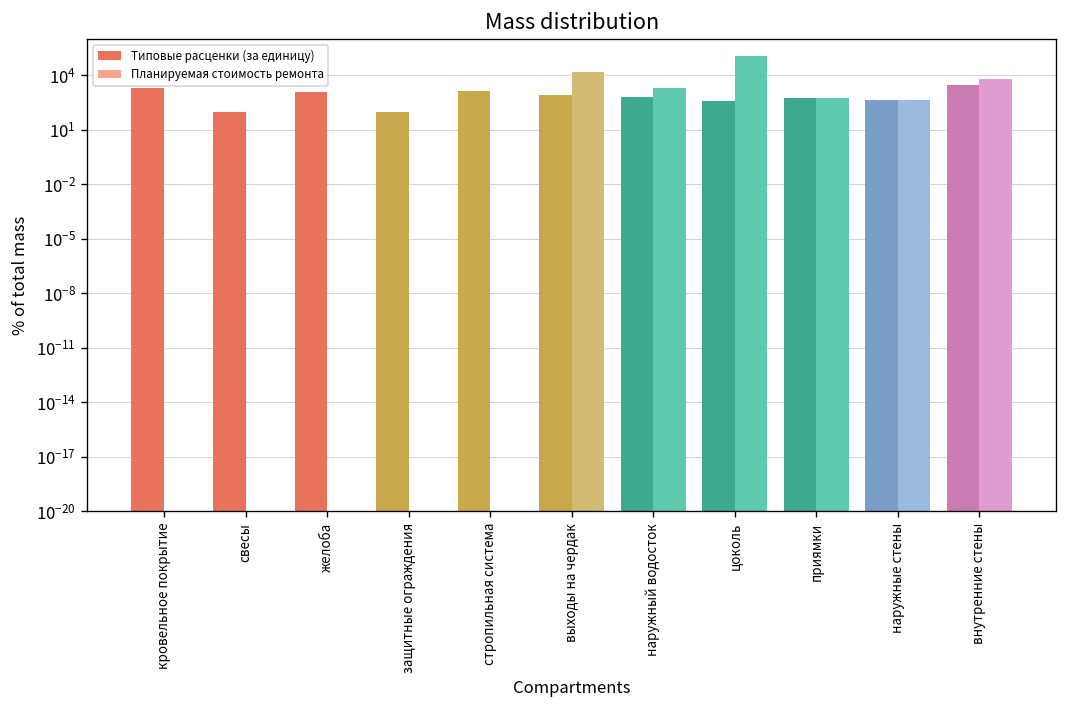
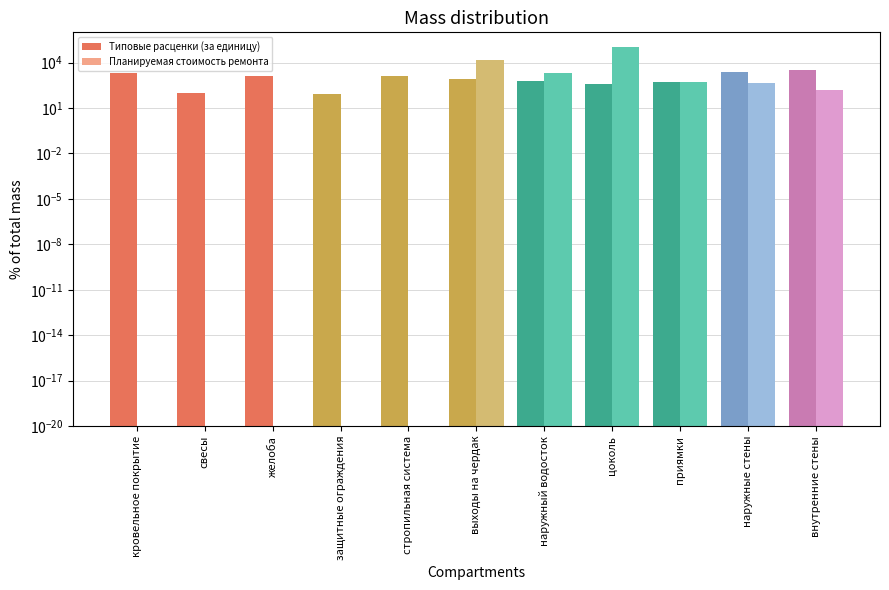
Типовые расценки (за единицу), наружные стены: 400 -> 2000
Планируемая стоимость ремонта, внутренние стены: 6000 -> 200
